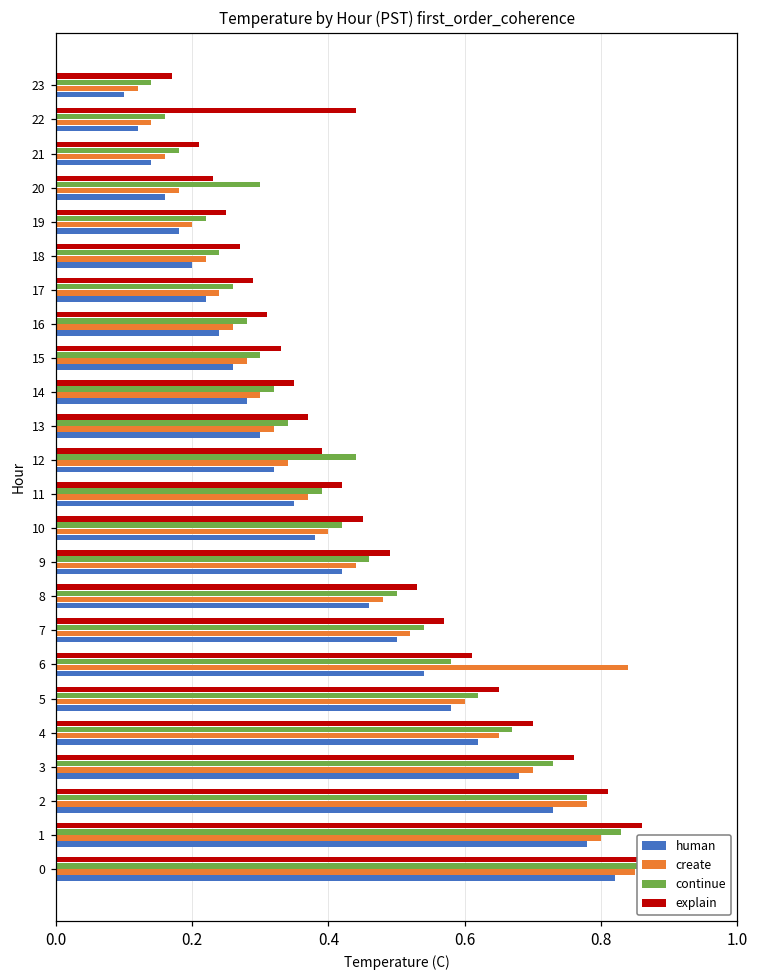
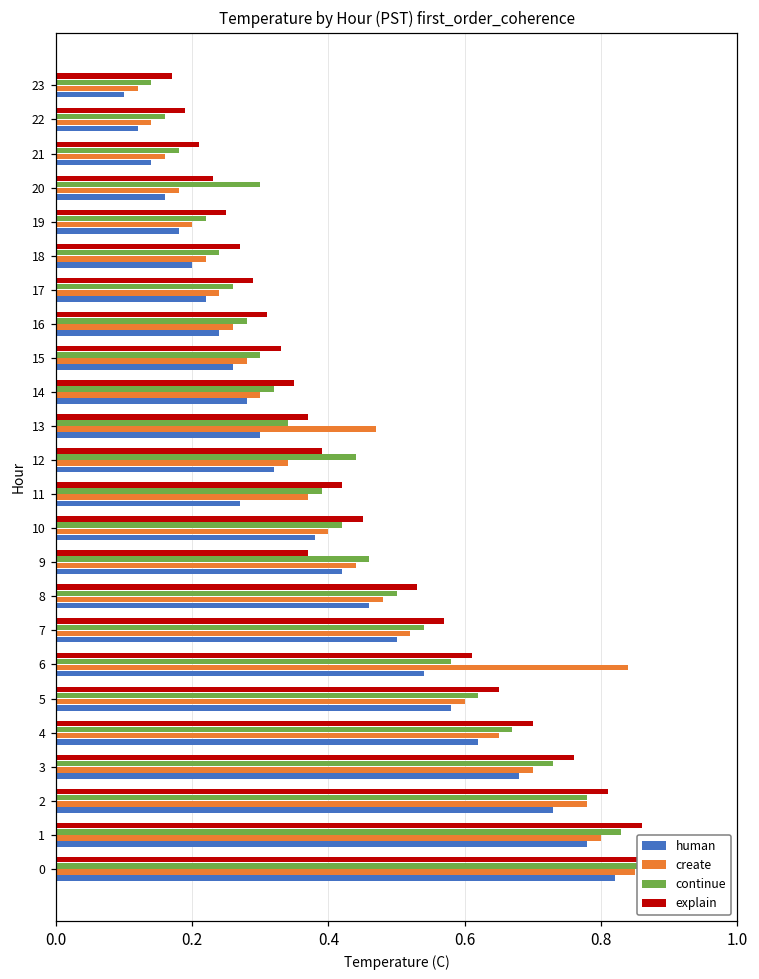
explain, 22: 0.44 -> 0.19
create, 13: 0.32 -> 0.47
human, 11: 0.35 -> 0.27
explain, 9: 0.49 -> 0.37
